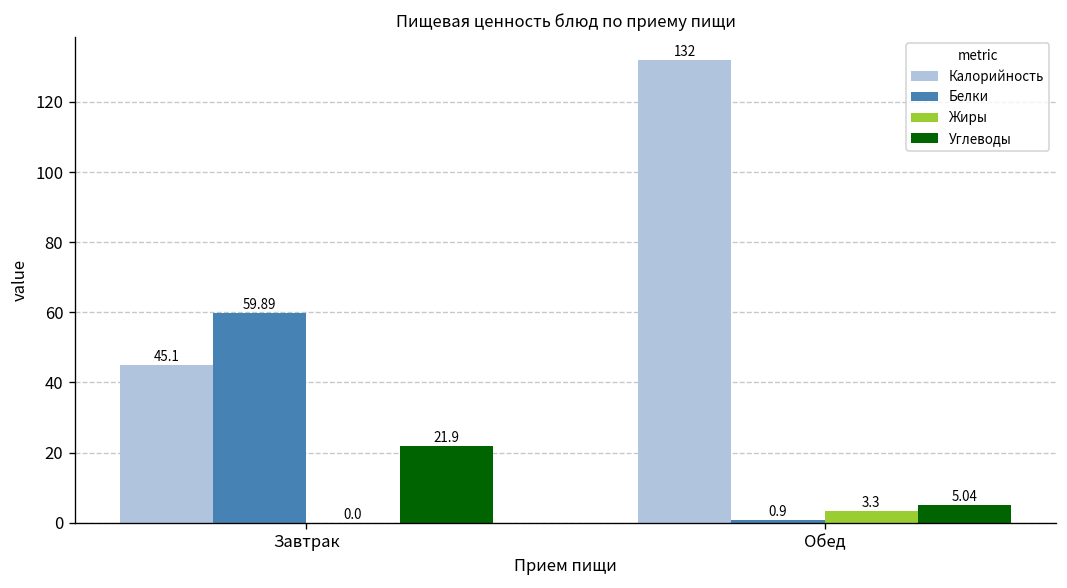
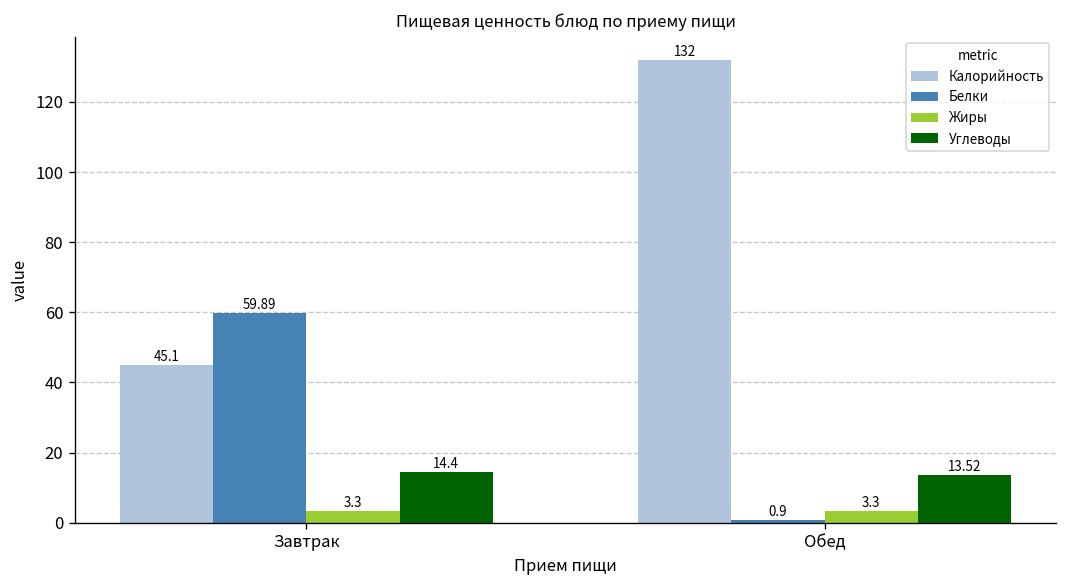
Жиры, Завтрак: 0.0 -> 3.3
Углеводы, Завтрак: 21.9 -> 14.4
Углеводы, Обед: 5.04 -> 13.52
